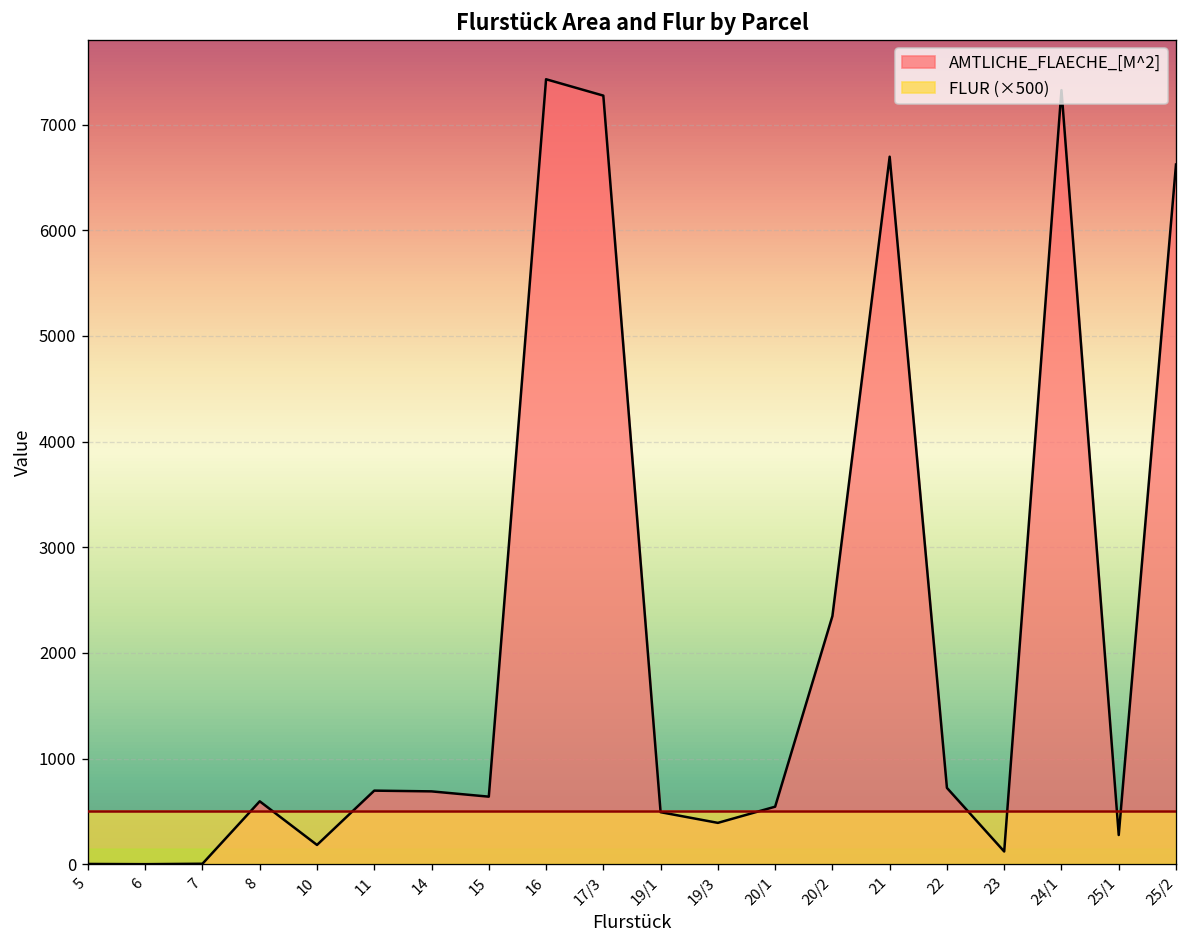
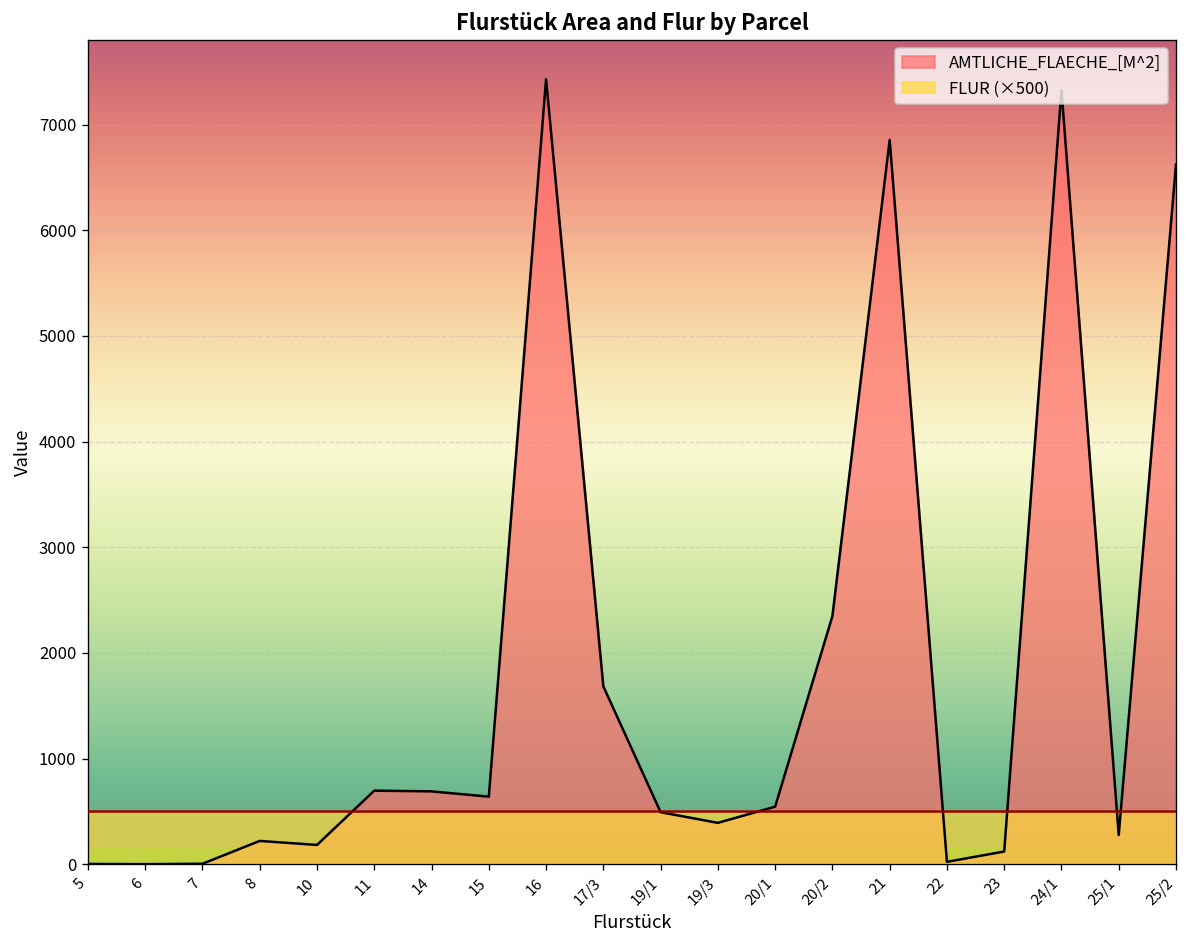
AMTLICHE_FLAECHE_[M^2], 8: 600 -> 200
AMTLICHE_FLAECHE_[M^2], 17/3: 7300 -> 1700
AMTLICHE_FLAECHE_[M^2], 21: 6700 -> 6900
AMTLICHE_FLAECHE_[M^2], 22: 700 -> 0
